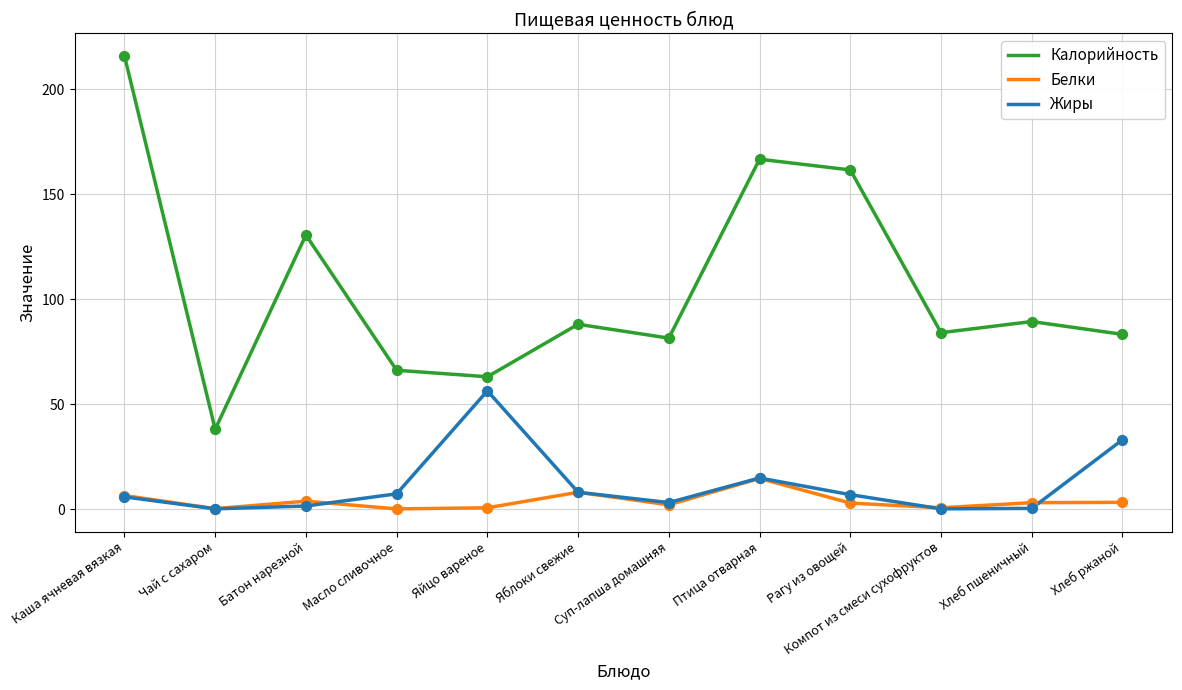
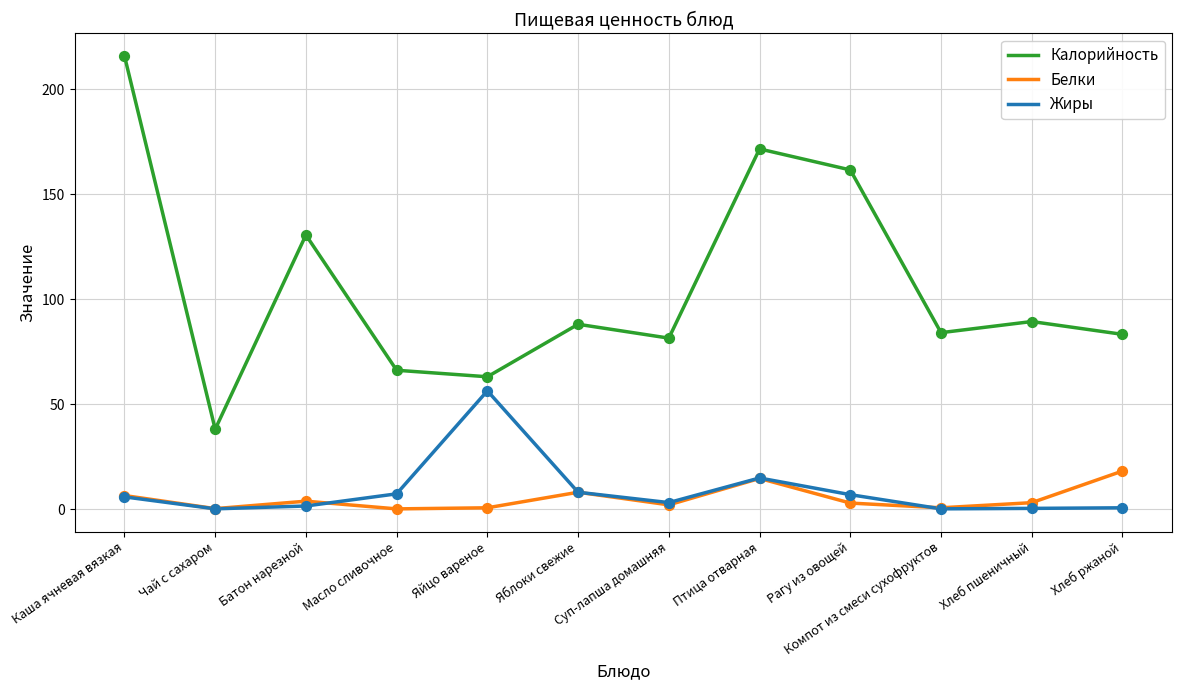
Калорийность, Птица отварная: 167 -> 172
Белки, Хлеб ржаной: 3 -> 18
Жиры, Хлеб ржаной: 33 -> 1
